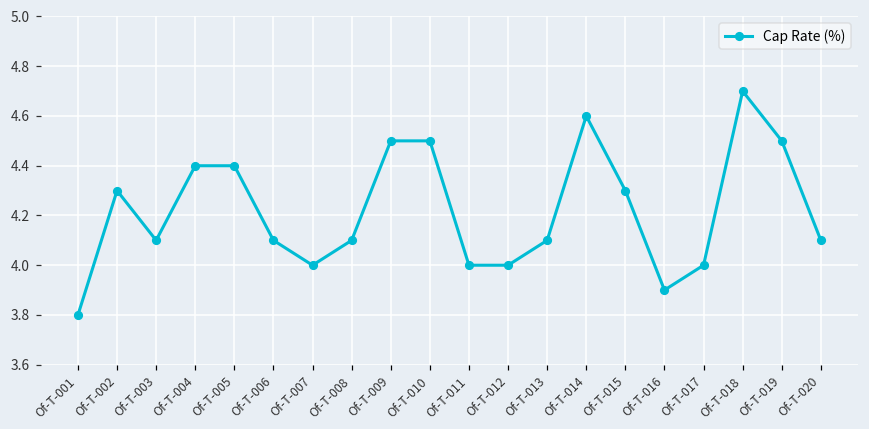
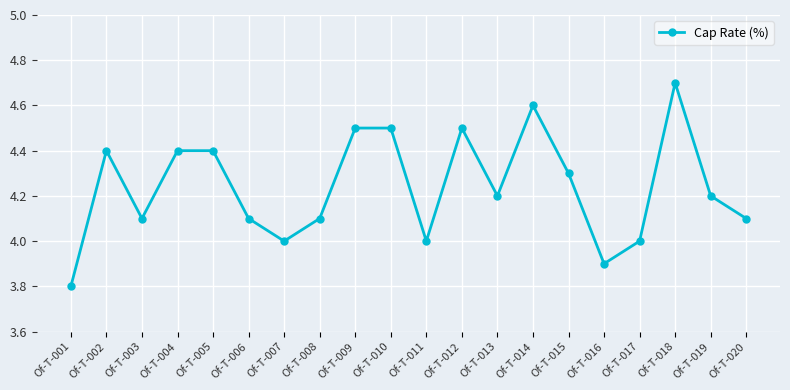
Of-T-002: 4.3 -> 4.4
Of-T-012: 4.0 -> 4.5
Of-T-013: 4.1 -> 4.2
Of-T-019: 4.5 -> 4.2
